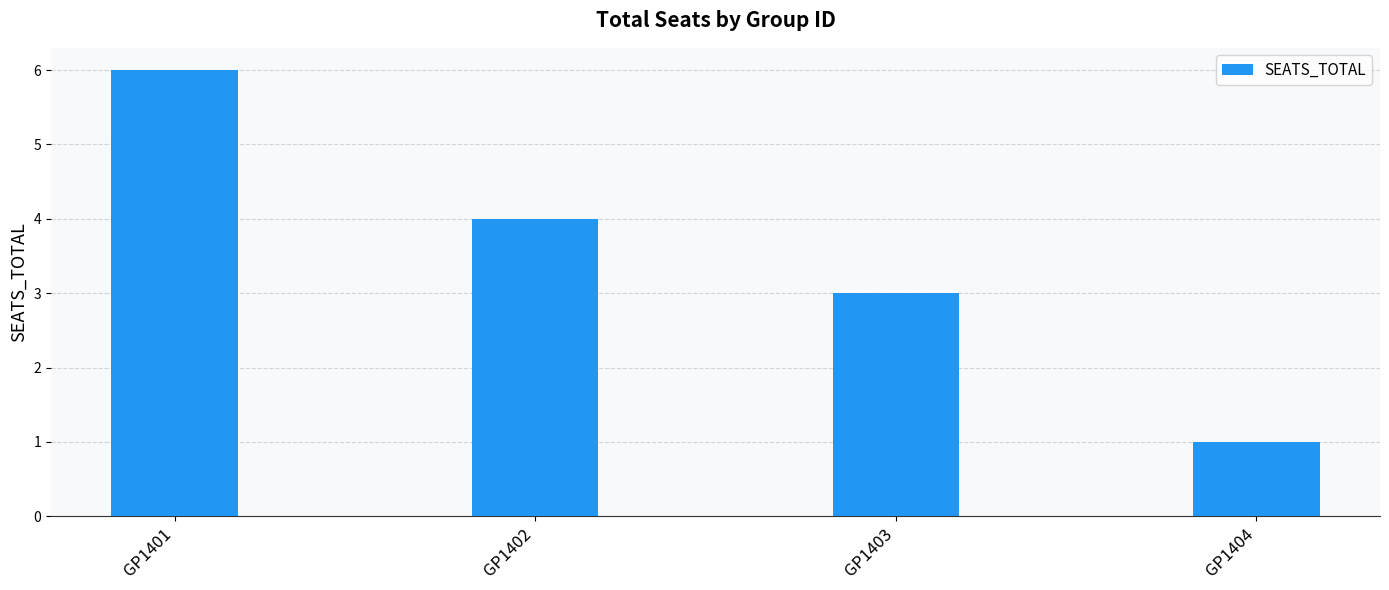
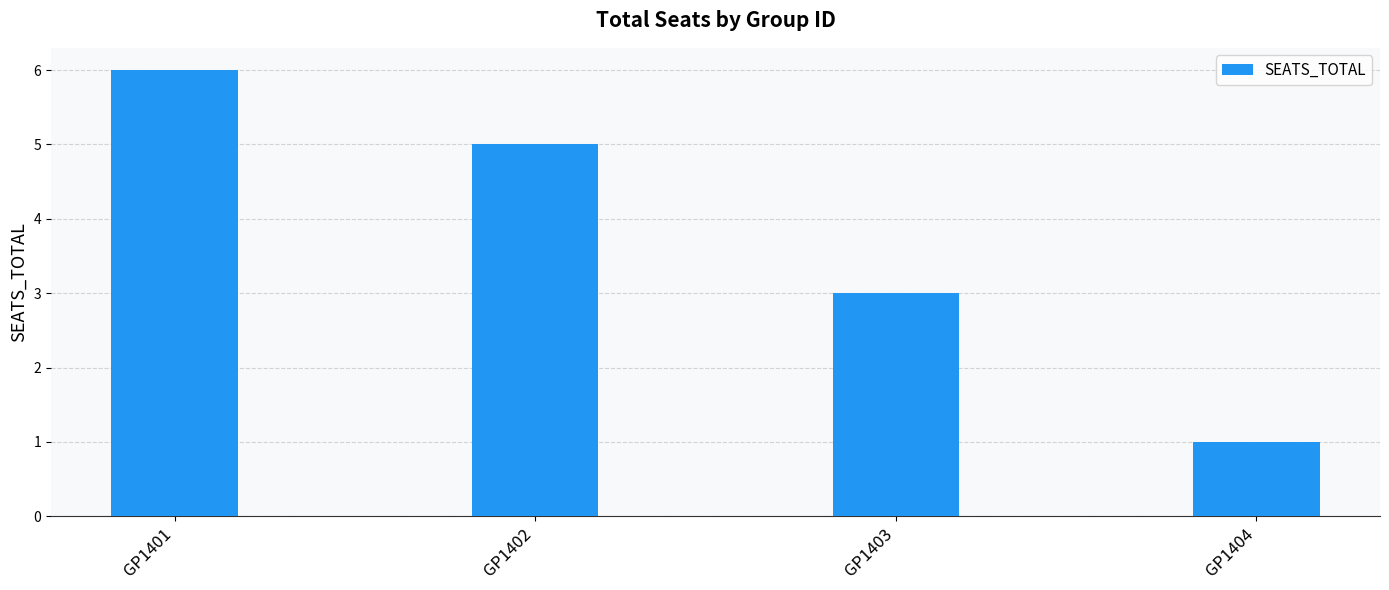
GP1402: 4 -> 5
